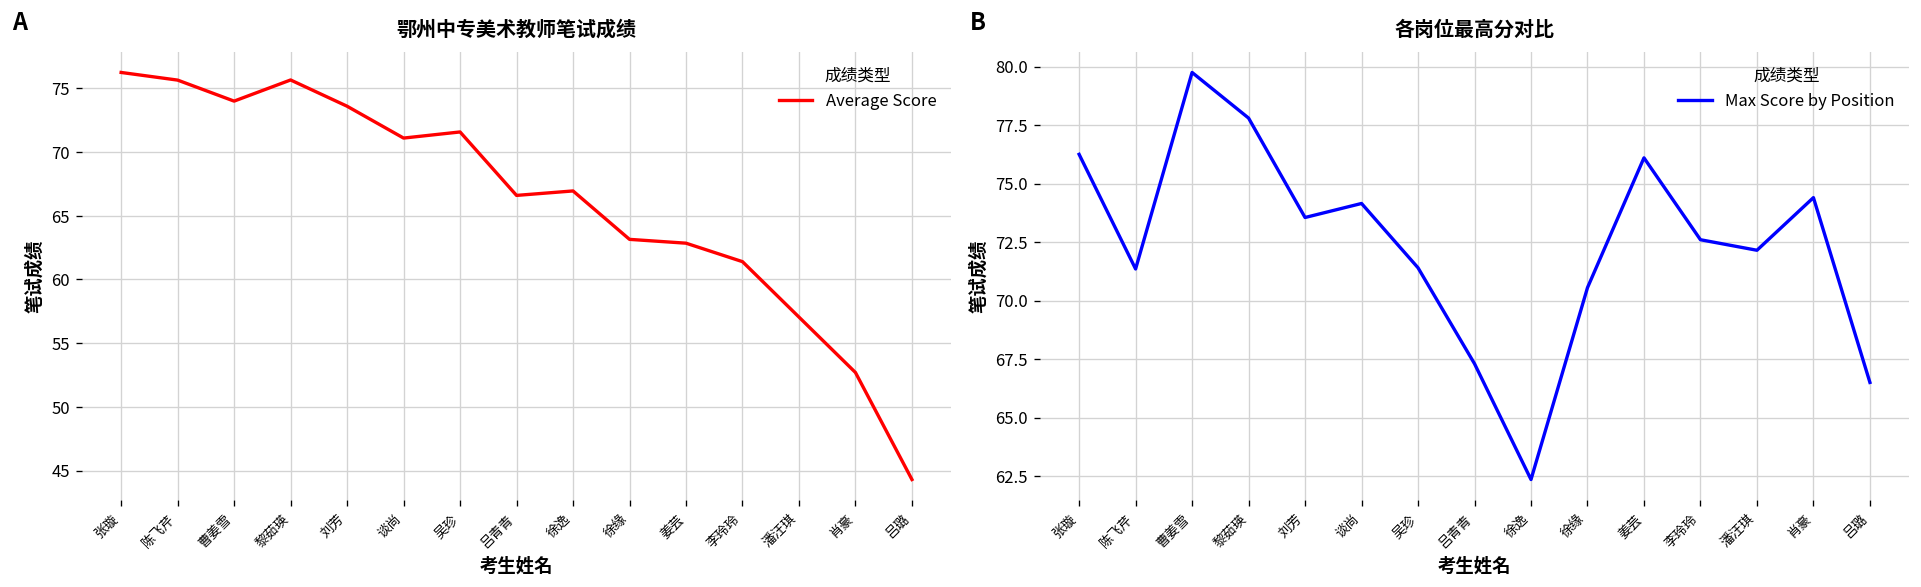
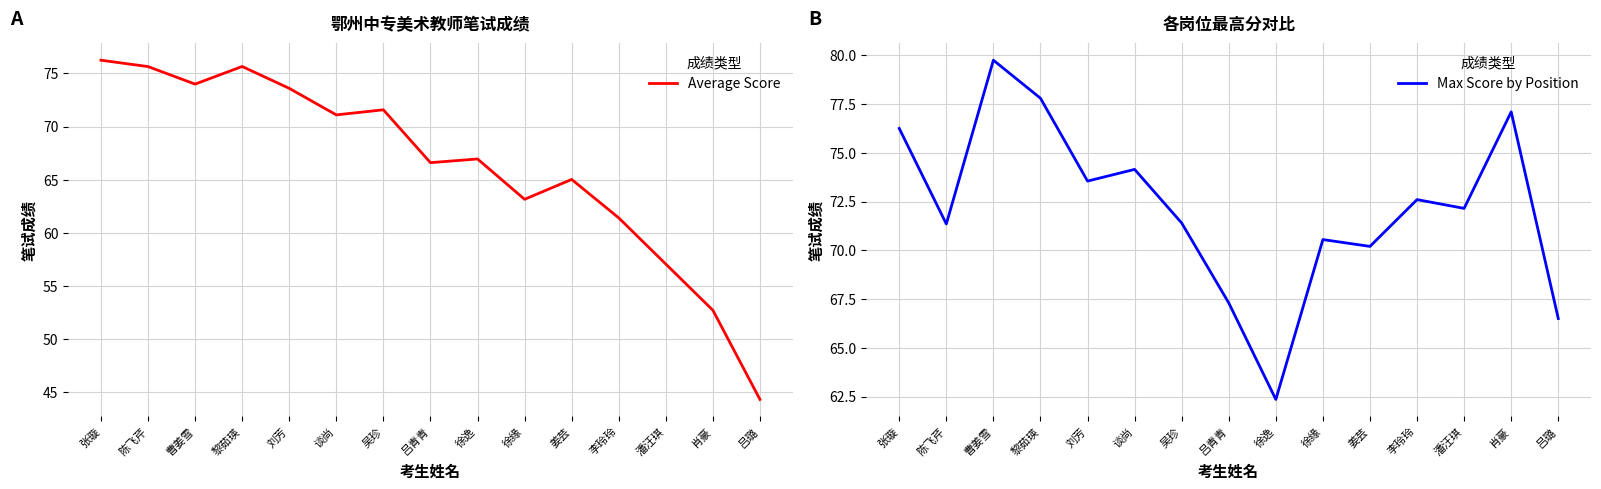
鄂州中专美术教师笔试成绩, 姜芸: 62.9 -> 65.0
各岗位最高分对比, 姜芸: 76.1 -> 70.2
各岗位最高分对比, 肖豪: 74.4 -> 77.1
